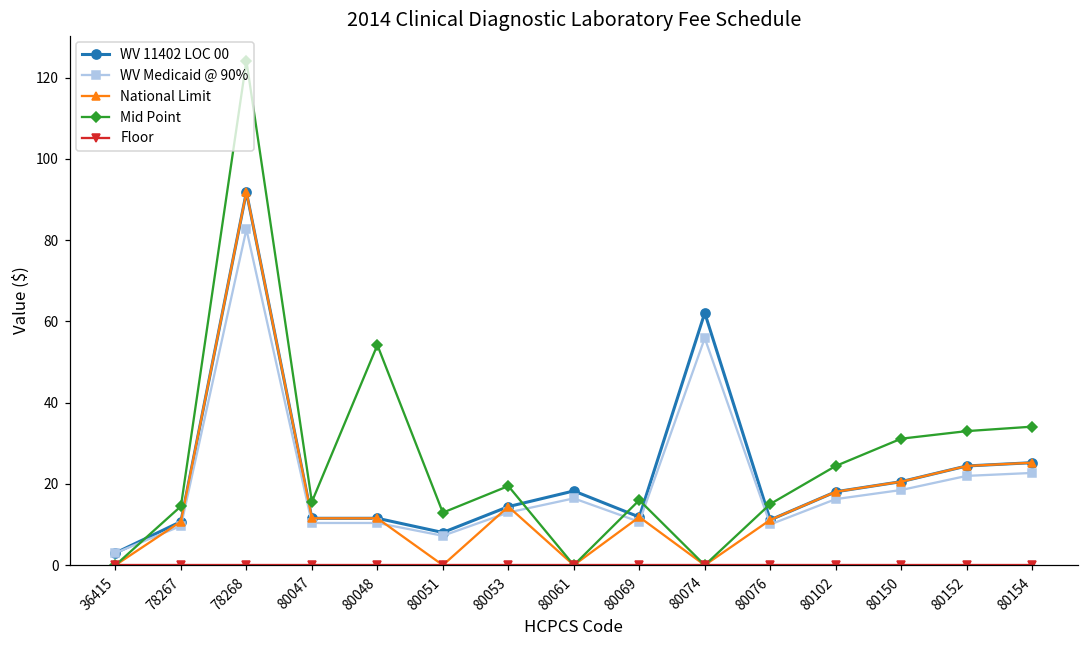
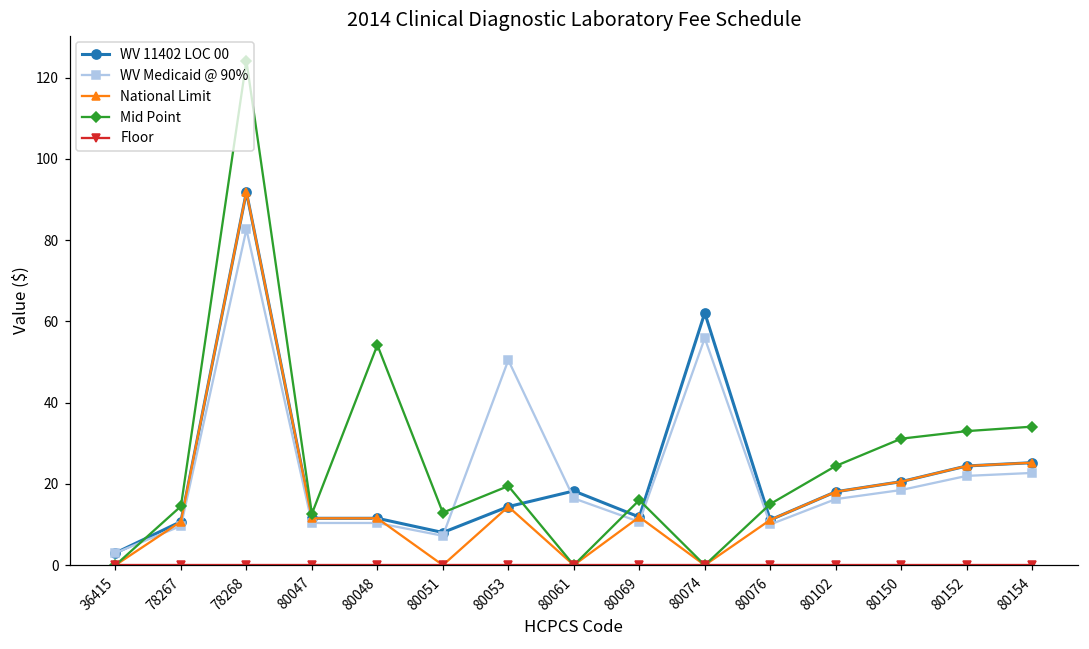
Mid Point, 80047: 16 -> 13
WV Medicaid @ 90%, 80053: 13 -> 50
